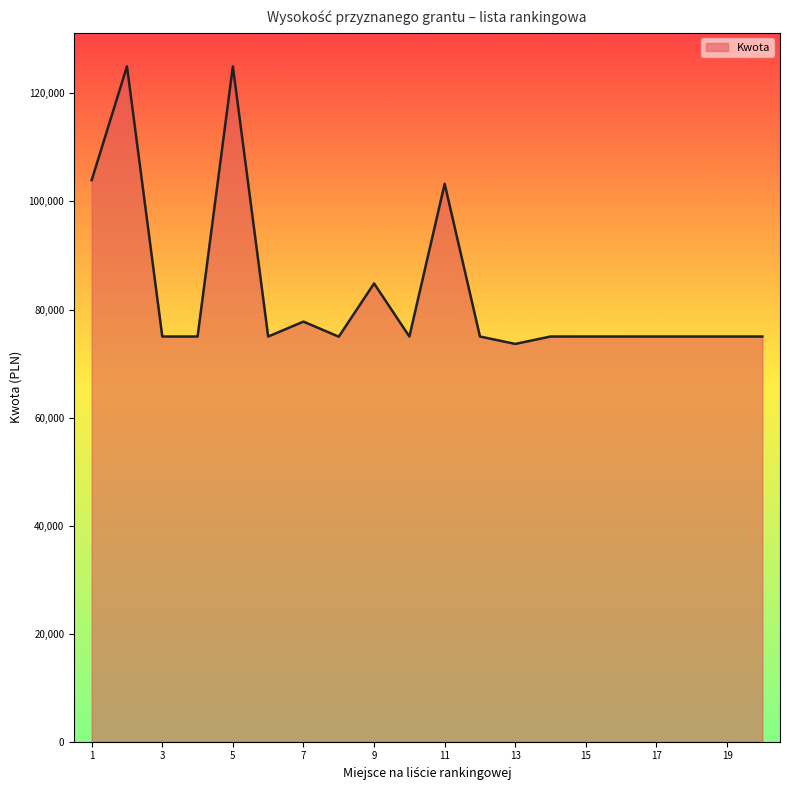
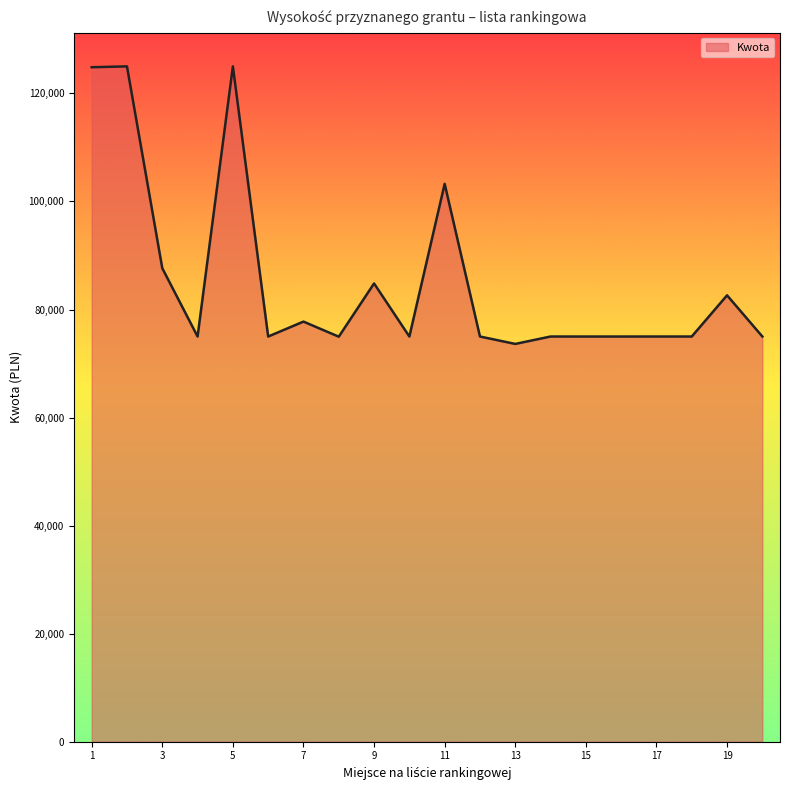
1: 104,000 -> 125,000
3: 75,000 -> 88,000
19: 75,000 -> 83,000
